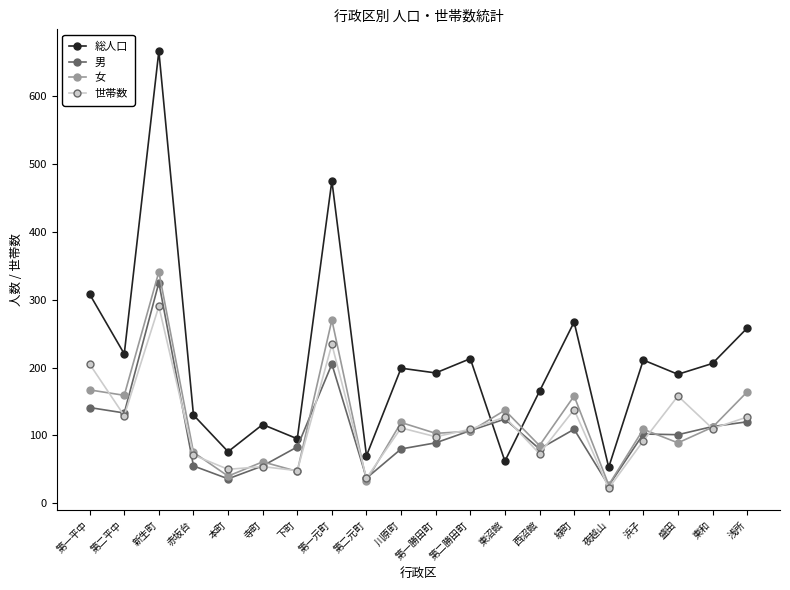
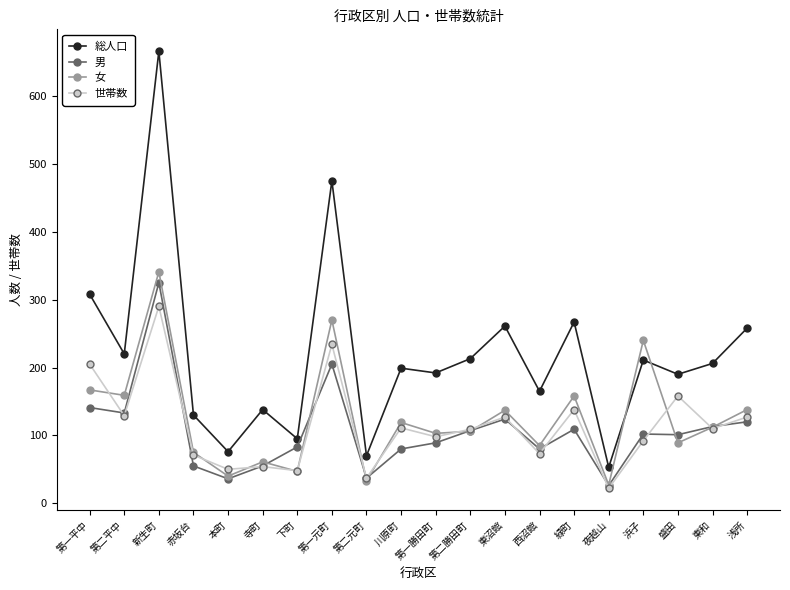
総人口, 寺町: 120 -> 140
総人口, 東沼館: 60 -> 260
女, 浜子: 110 -> 240
女, 浅所: 160 -> 140
